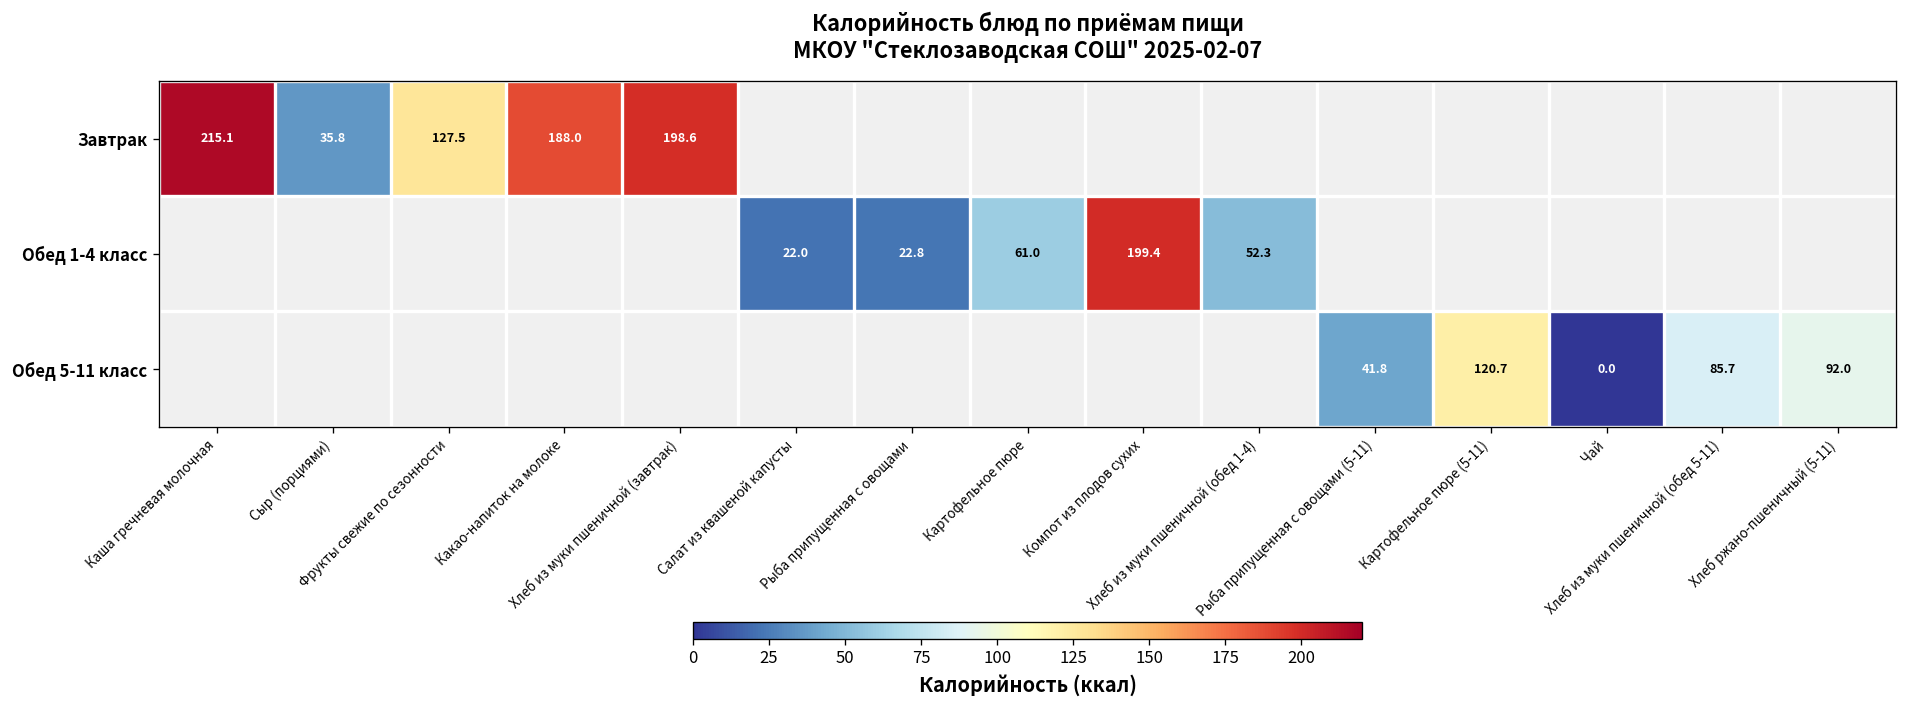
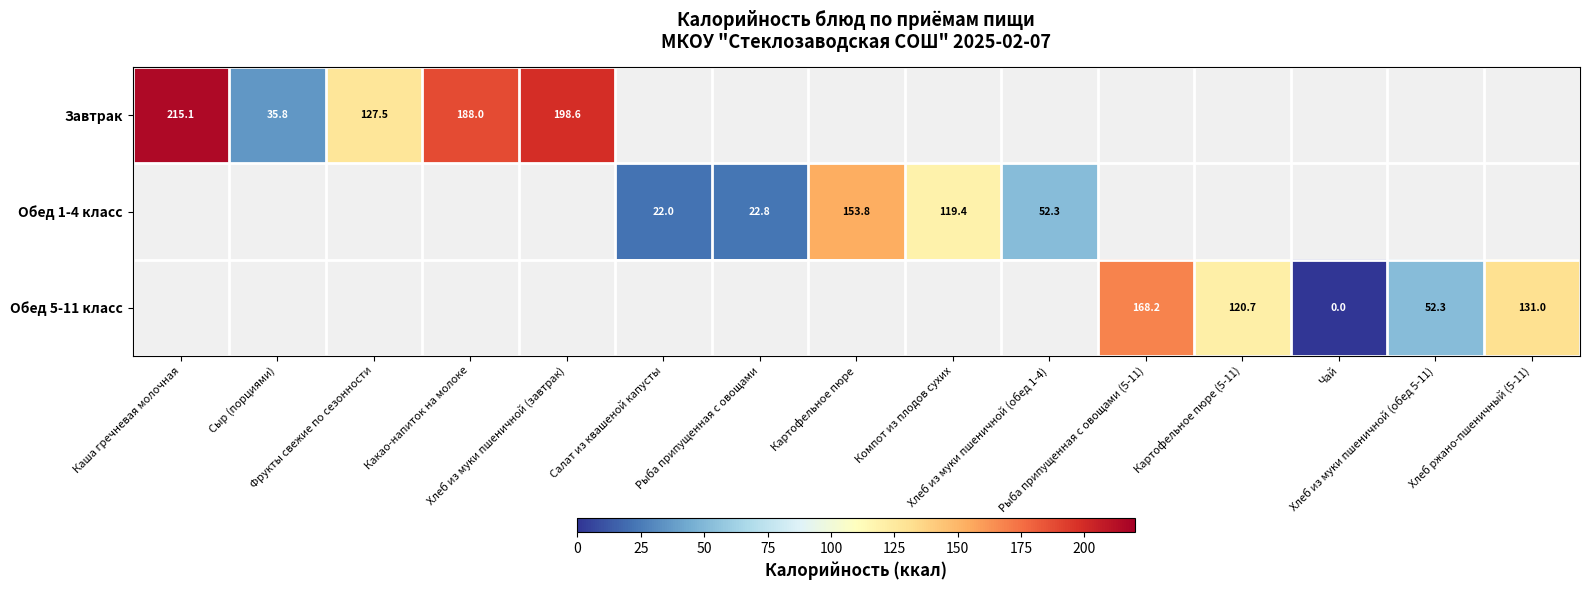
Обед 1-4 класс, Картофельное пюре: 61.0 -> 153.8
Обед 1-4 класс, Компот из плодов сухих: 199.4 -> 119.4
Обед 5-11 класс, Рыба припущенная с овощами (5-11): 41.8 -> 168.2
Обед 5-11 класс, Хлеб из муки пшеничной (обед 5-11): 85.7 -> 52.3
Обед 5-11 класс, Хлеб ржано-пшеничный (5-11): 92.0 -> 131.0
